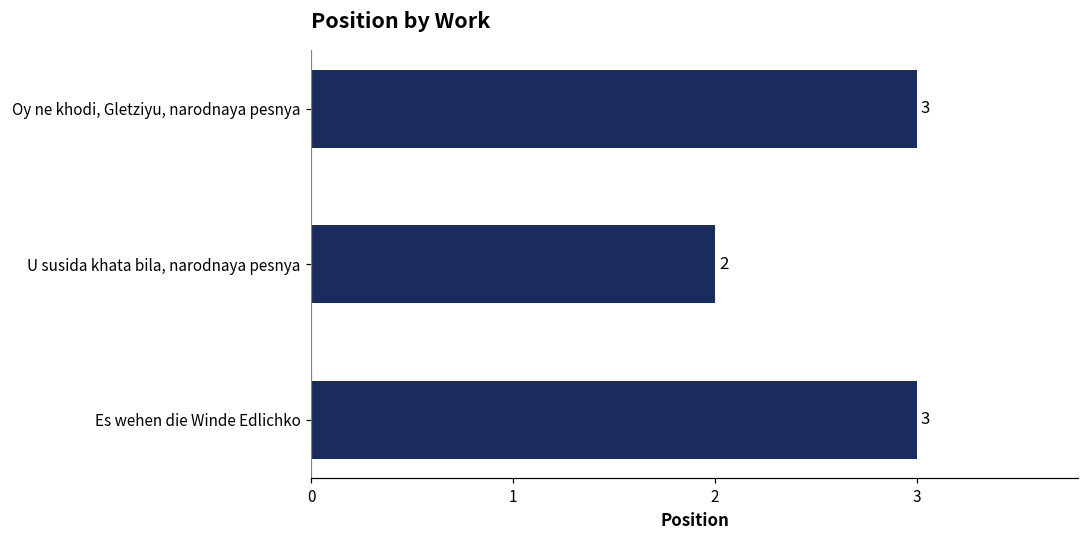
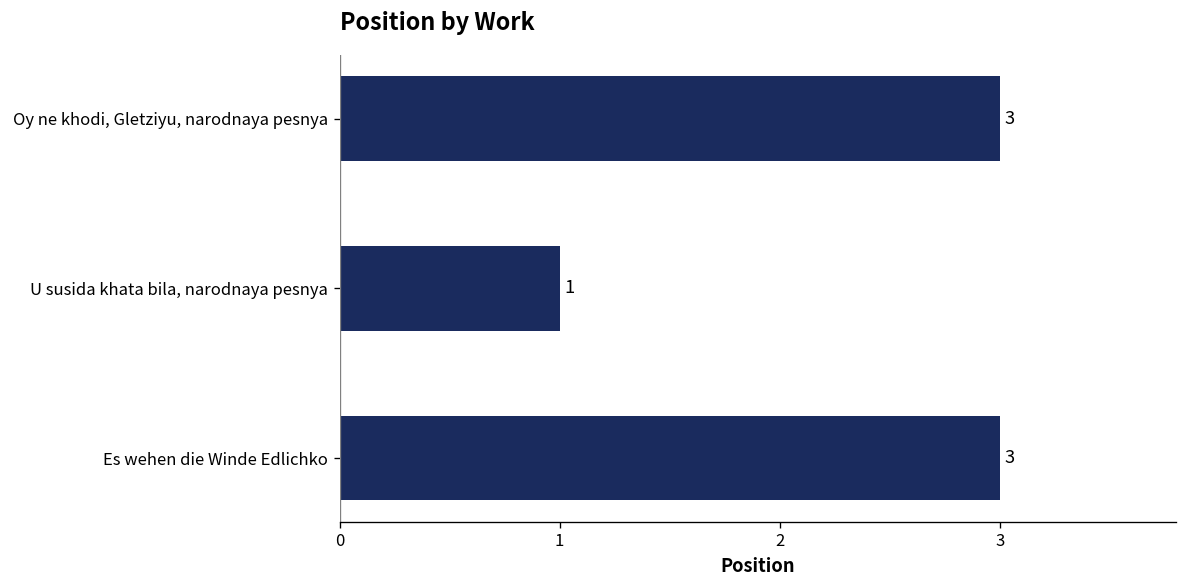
U susida khata bila, narodnaya pesnya: 2 -> 1
